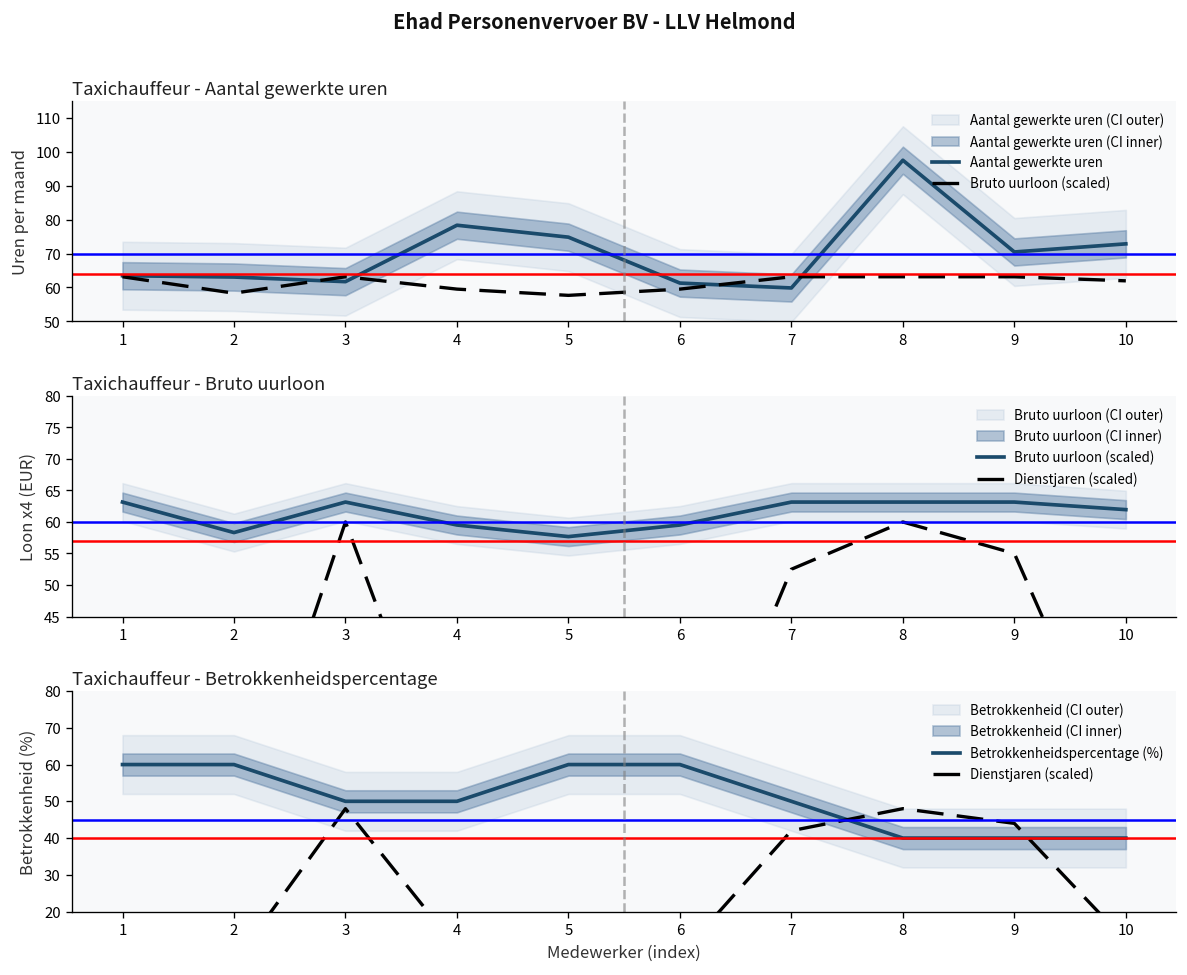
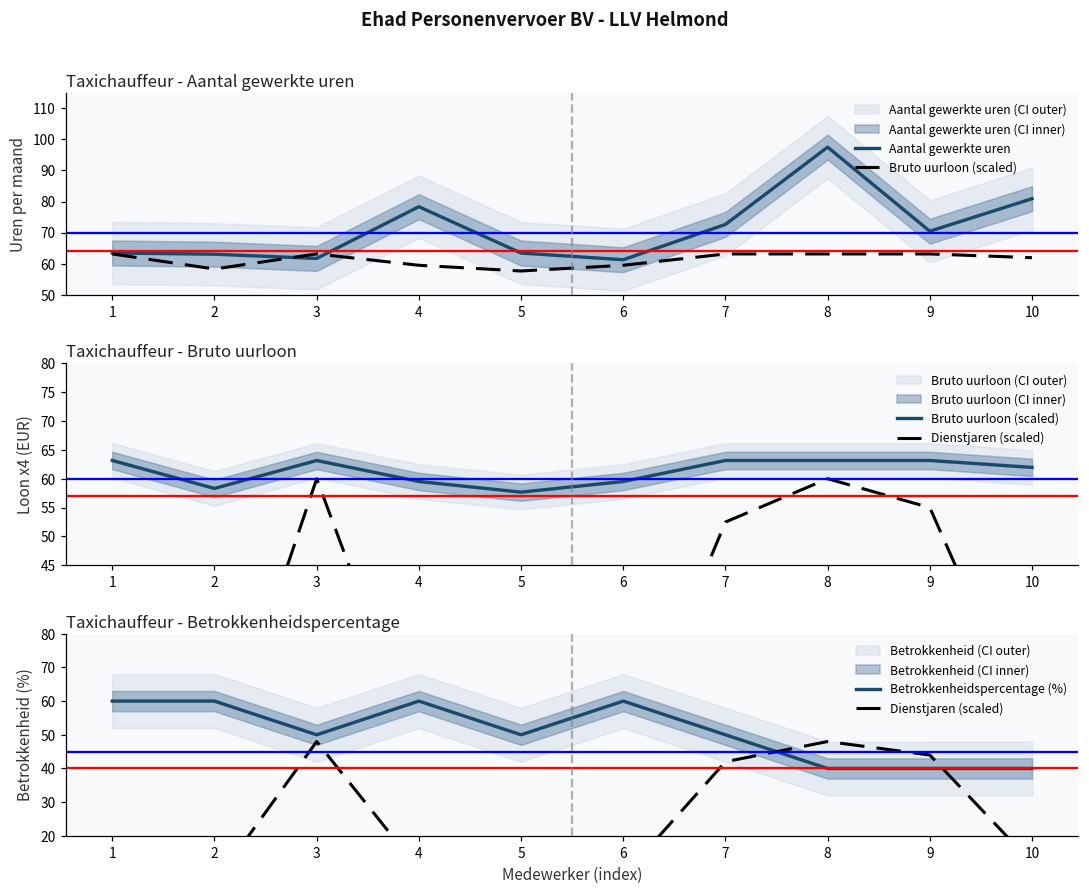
Taxichauffeur - Aantal gewerkte uren, Aantal gewerkte uren, 5: 75 -> 63
Taxichauffeur - Aantal gewerkte uren, Aantal gewerkte uren, 7: 60 -> 73
Taxichauffeur - Aantal gewerkte uren, Aantal gewerkte uren, 10: 73 -> 81
Taxichauffeur - Betrokkenheidspercentage, Betrokkenheidspercentage (%), 4: 50 -> 60
Taxichauffeur - Betrokkenheidspercentage, Betrokkenheidspercentage (%), 5: 60 -> 50
